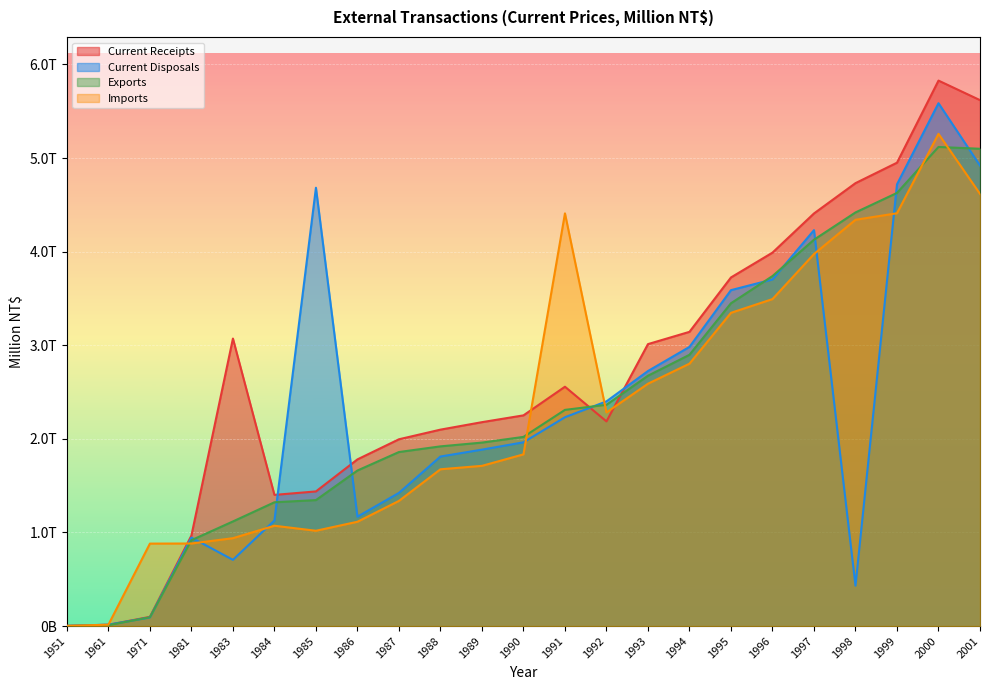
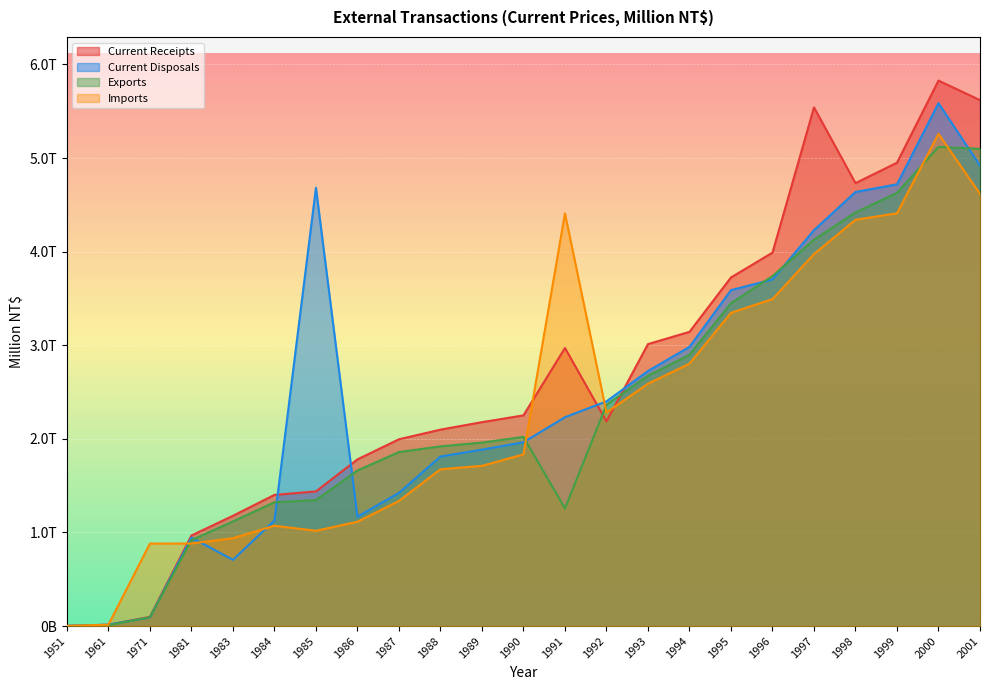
Current Receipts, 1983: 3.1T -> 1.2T
Current Receipts, 1991: 2.6T -> 3.0T
Exports, 1991: 2.3T -> 1.3T
Current Receipts, 1997: 4.4T -> 5.5T
Current Disposals, 1998: 0.4T -> 4.6T
